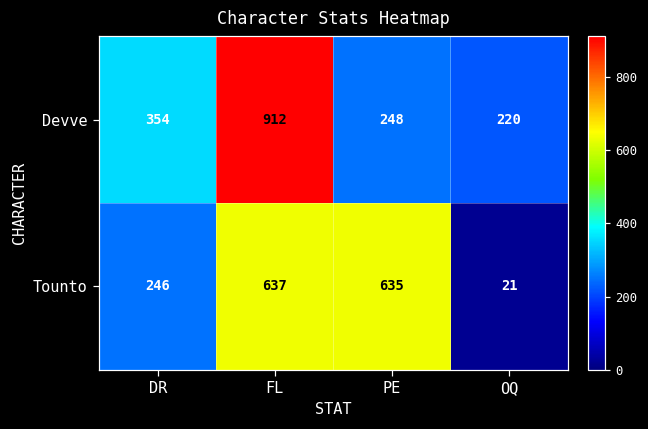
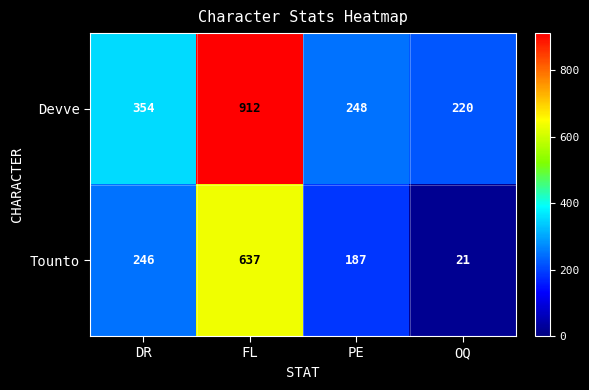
Tounto, PE: 635 -> 187
